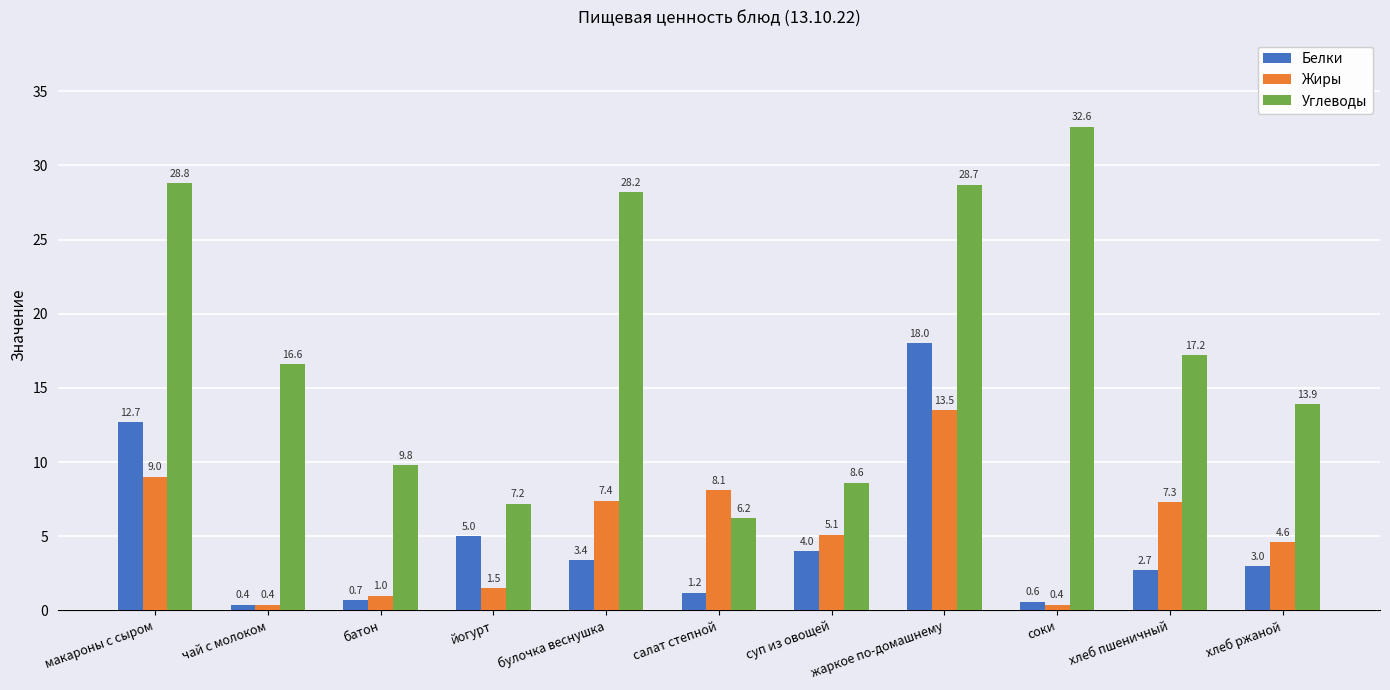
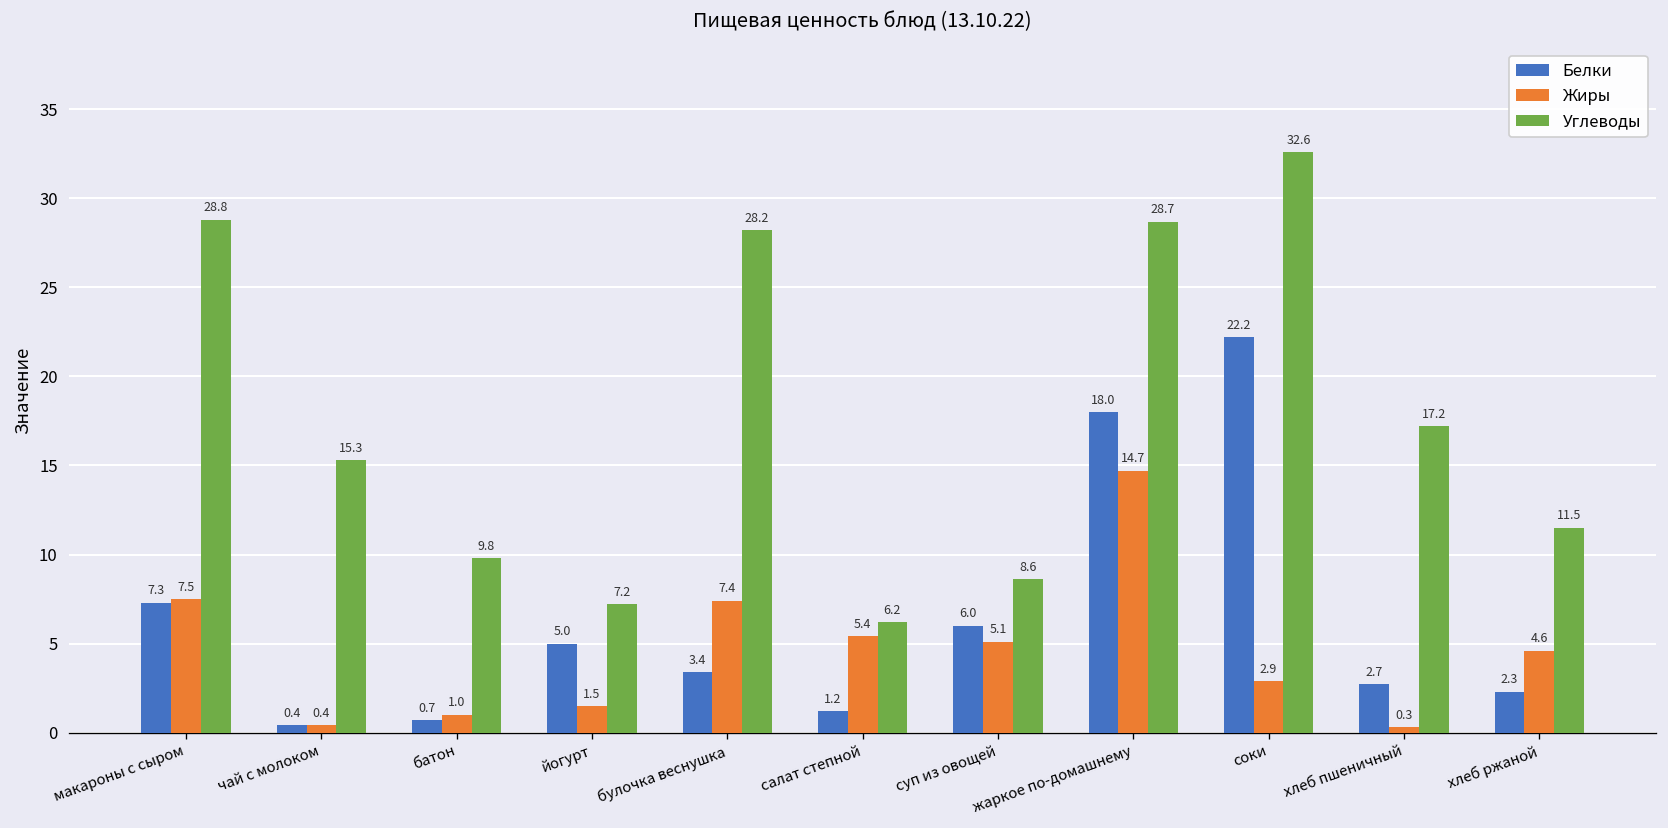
Белки, макароны с сыром: 12.7 -> 7.3
Жиры, макароны с сыром: 9.0 -> 7.5
Углеводы, чай с молоком: 16.6 -> 15.3
Жиры, салат степной: 8.1 -> 5.4
Белки, суп из овощей: 4.0 -> 6.0
Жиры, жаркое по-домашнему: 13.5 -> 14.7
Белки, соки: 0.6 -> 22.2
Жиры, соки: 0.4 -> 2.9
Жиры, хлеб пшеничный: 7.3 -> 0.3
Белки, хлеб ржаной: 3.0 -> 2.3
Углеводы, хлеб ржаной: 13.9 -> 11.5
